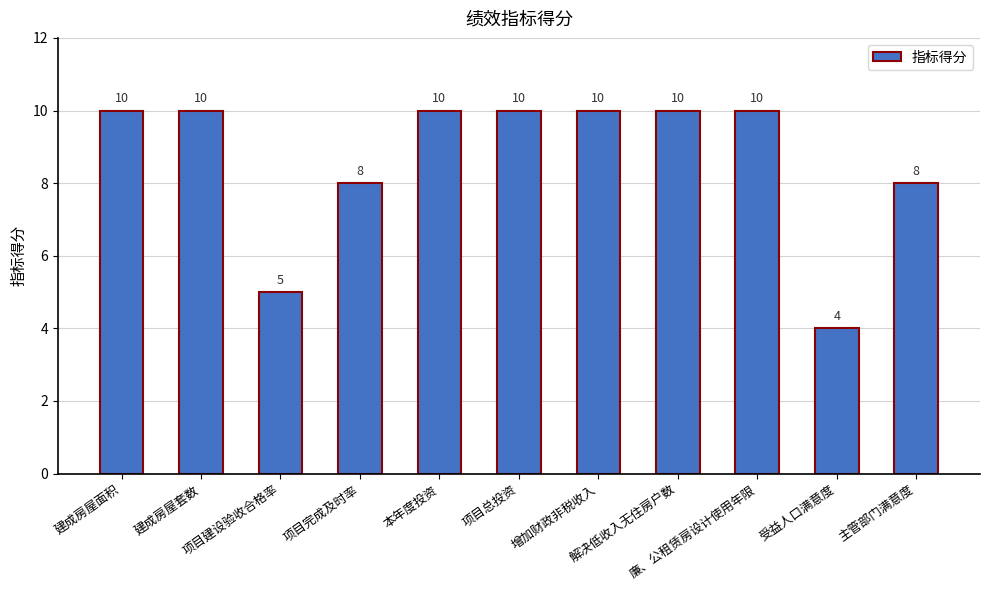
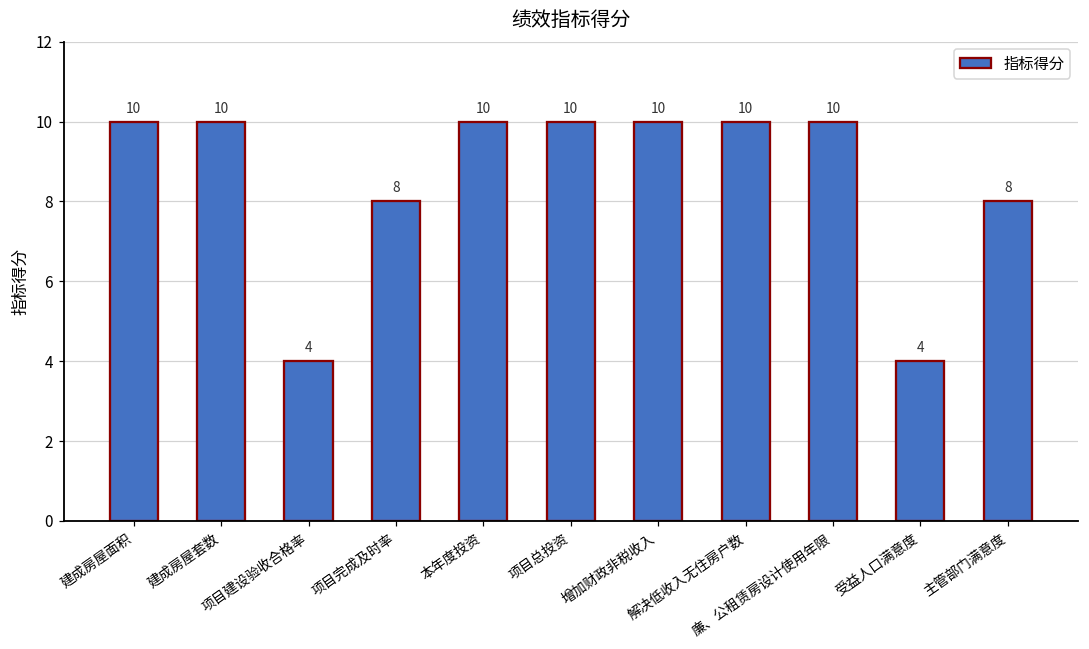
项目建设验收合格率: 5 -> 4
